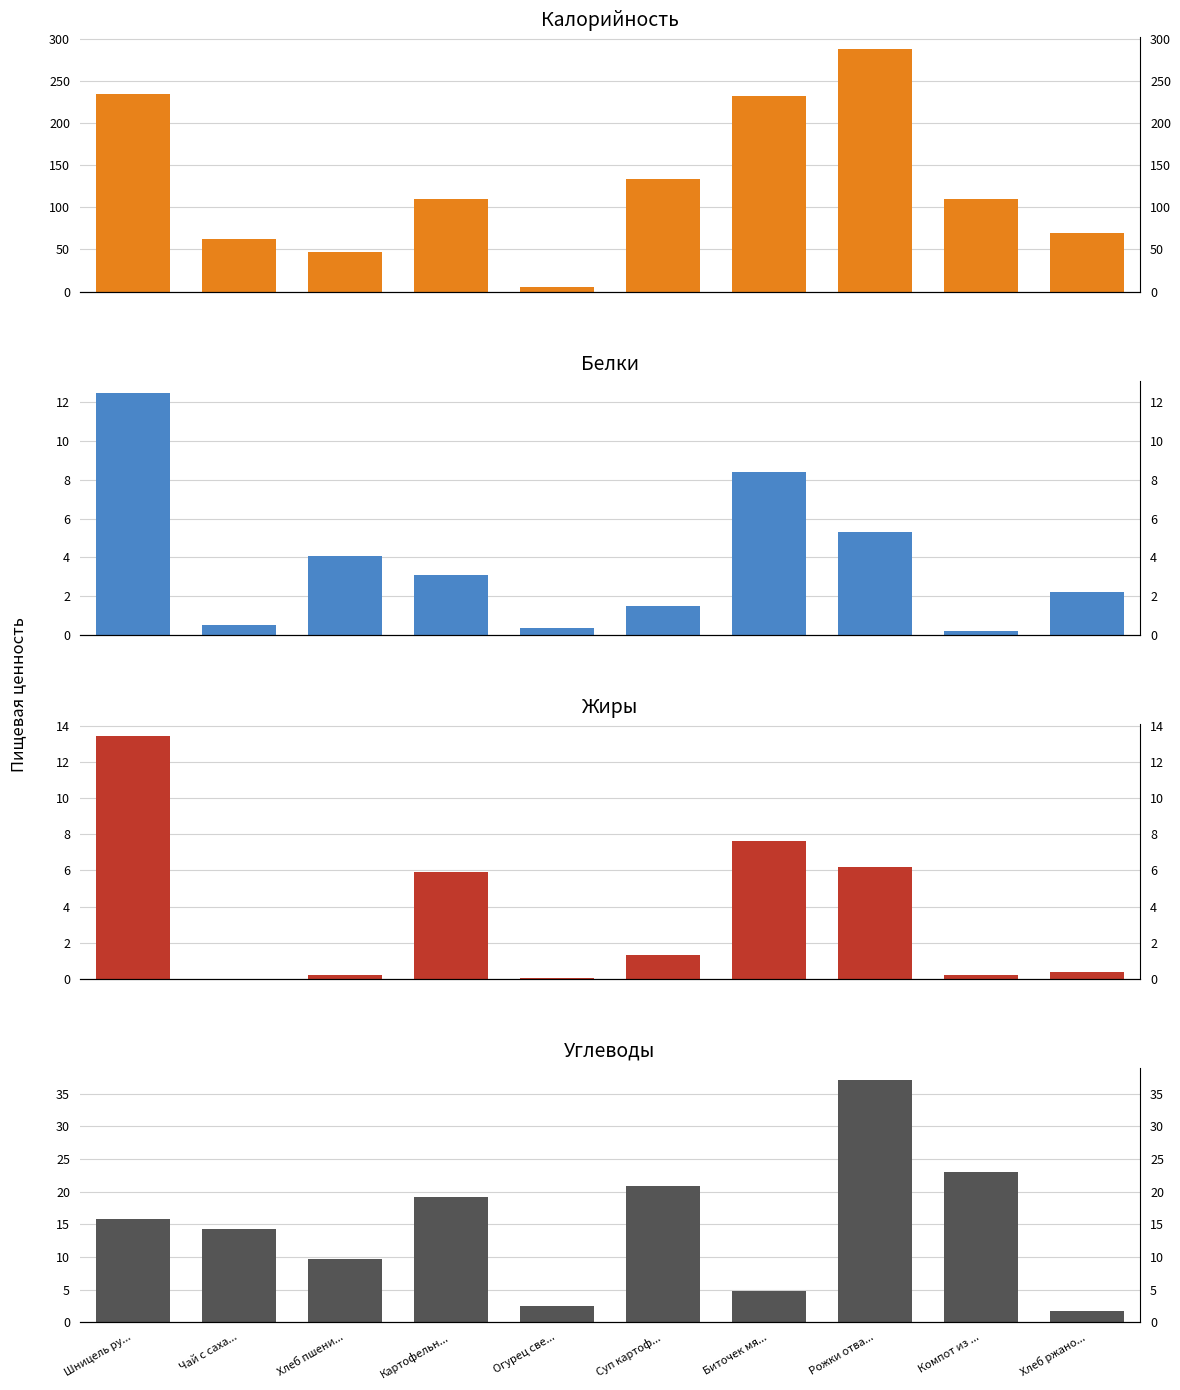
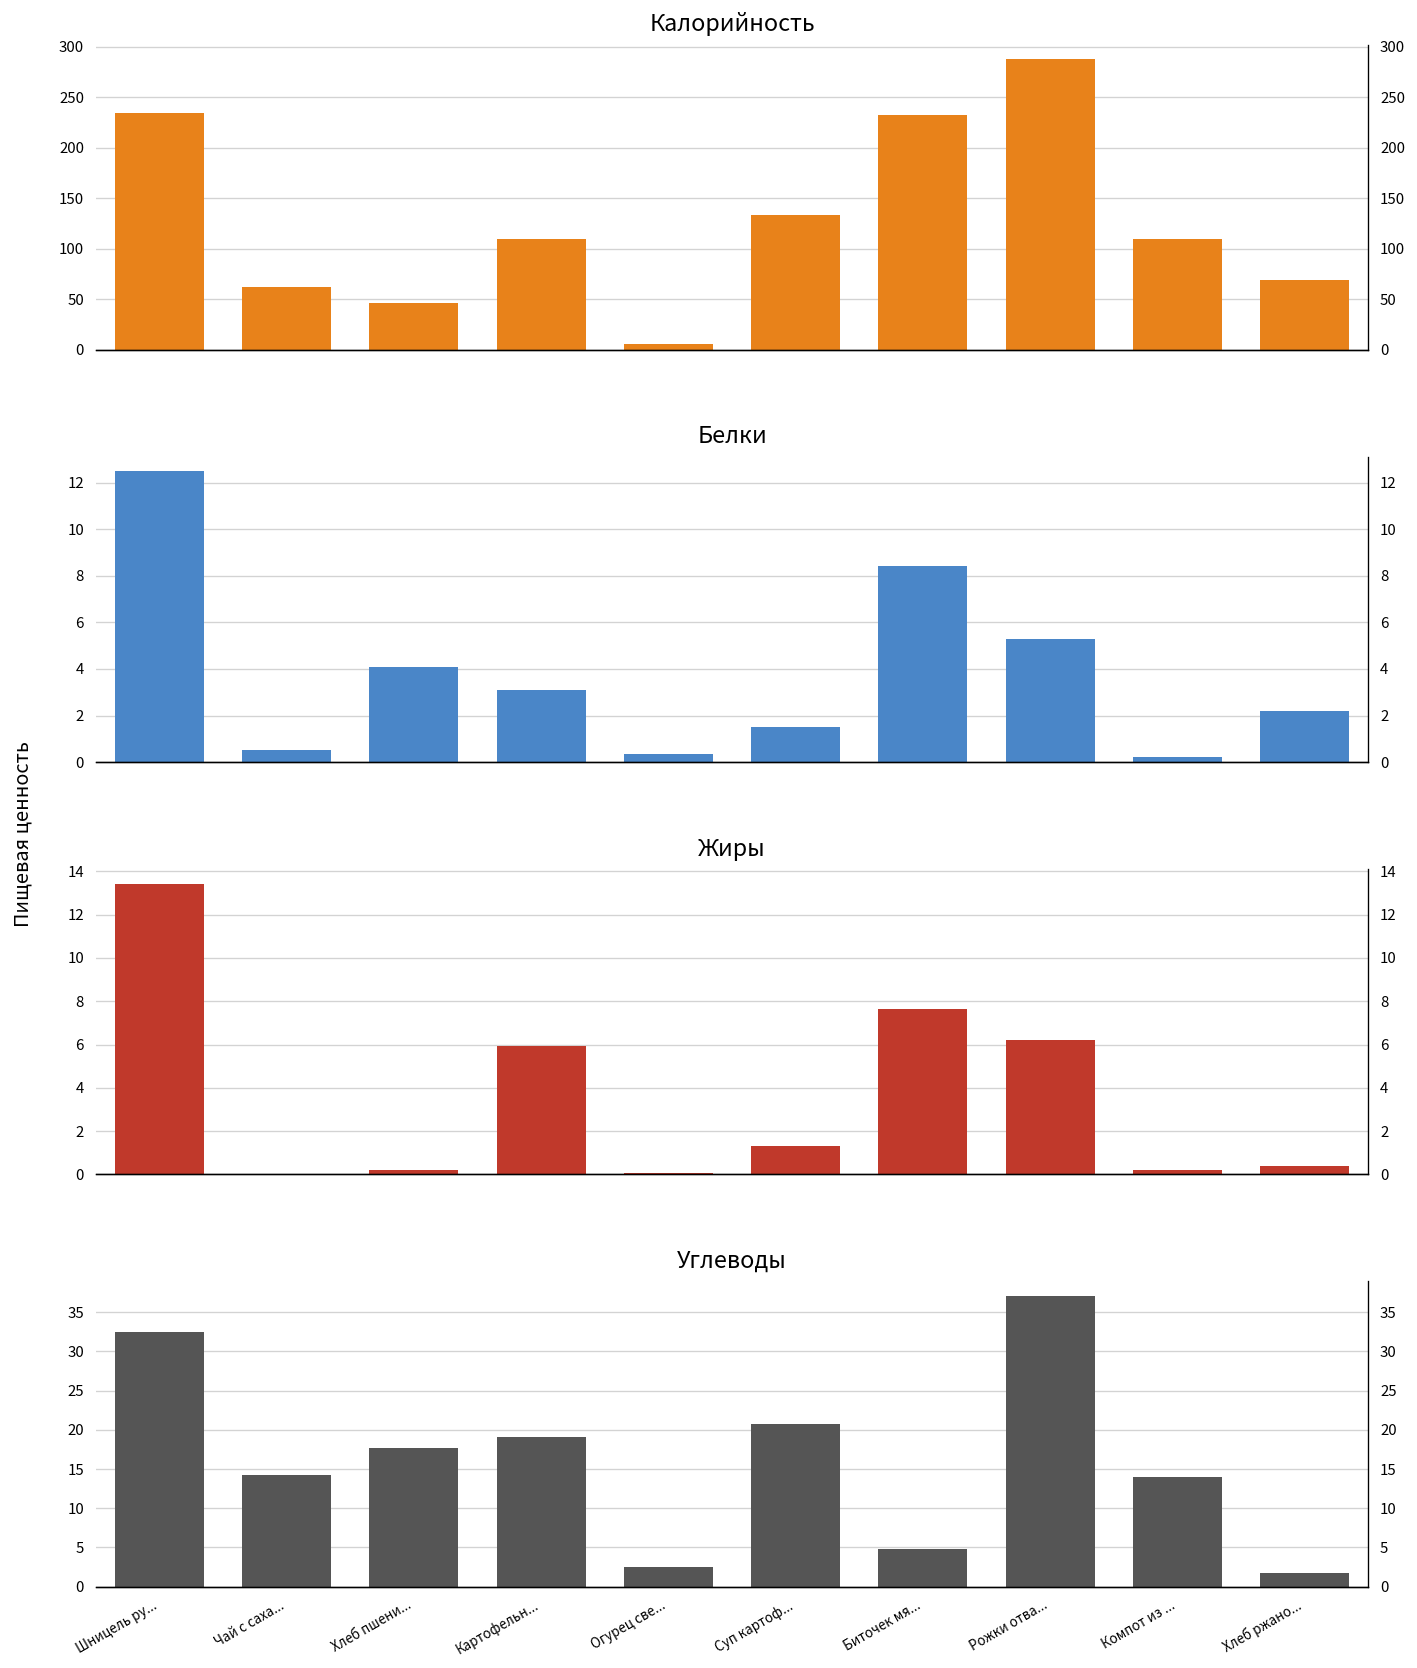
Углеводы, Шницель ру...: 16 -> 32
Углеводы, Хлеб пшени...: 10 -> 18
Углеводы, Компот из ...: 23 -> 14
